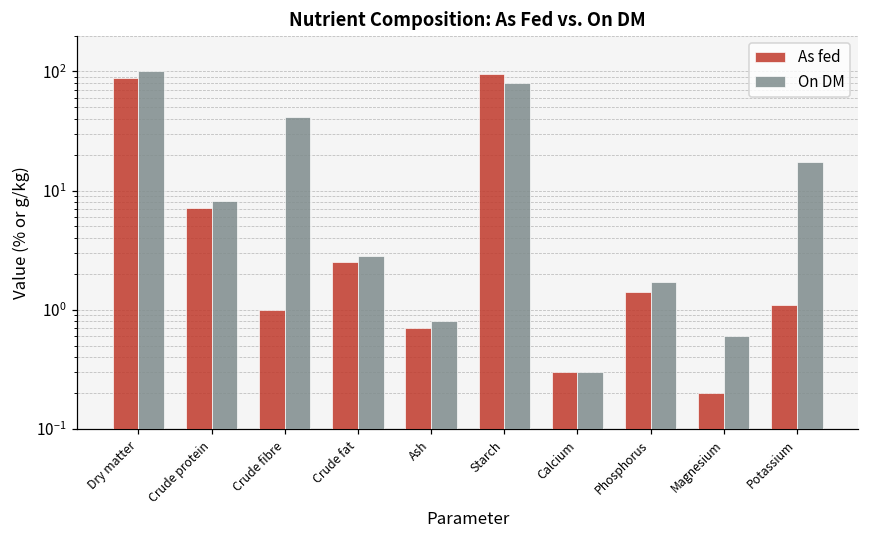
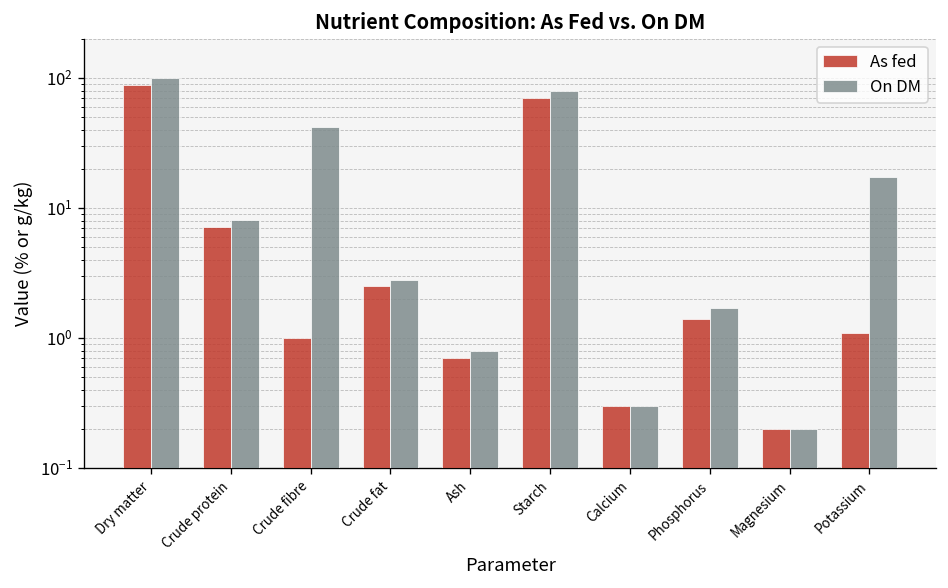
As fed, Starch: 100 -> 70
On DM, Magnesium: 0.6 -> 0.2
